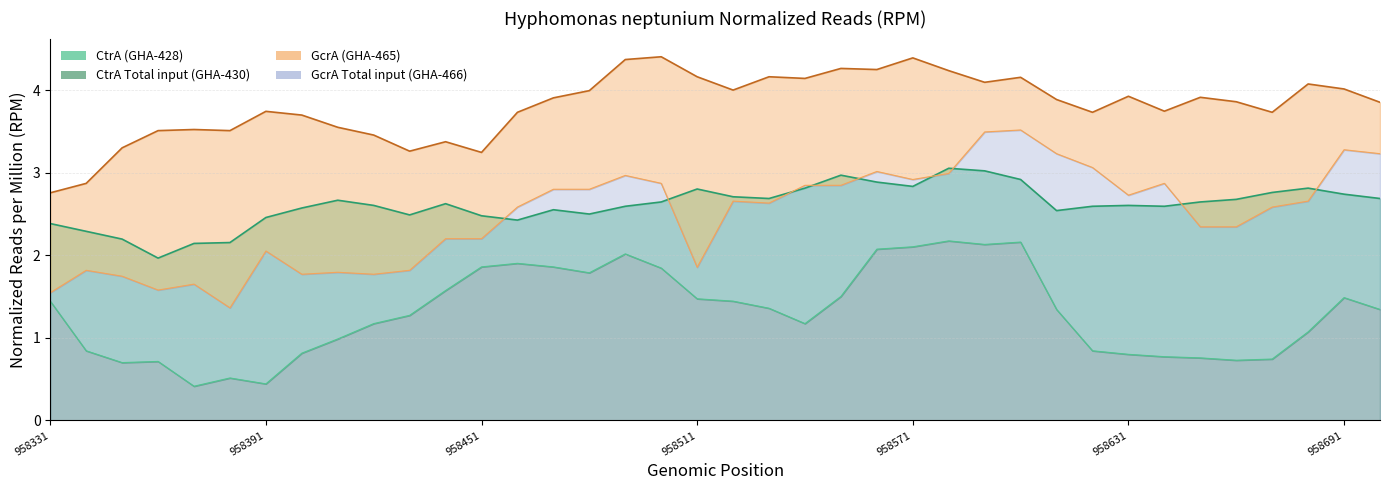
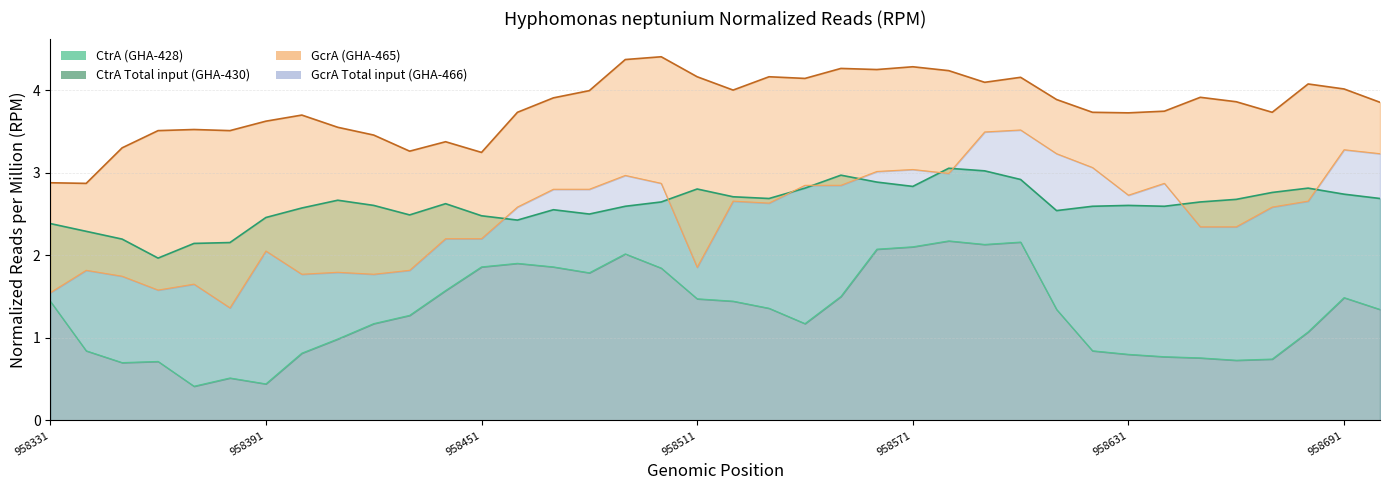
GcrA (GHA-465), 958331: 2.8 -> 2.9
GcrA (GHA-465), 958391: 3.7 -> 3.6
GcrA (GHA-465), 958571: 4.4 -> 4.3
GcrA Total input (GHA-466), 958571: 2.9 -> 3.0
GcrA (GHA-465), 958631: 3.9 -> 3.7
